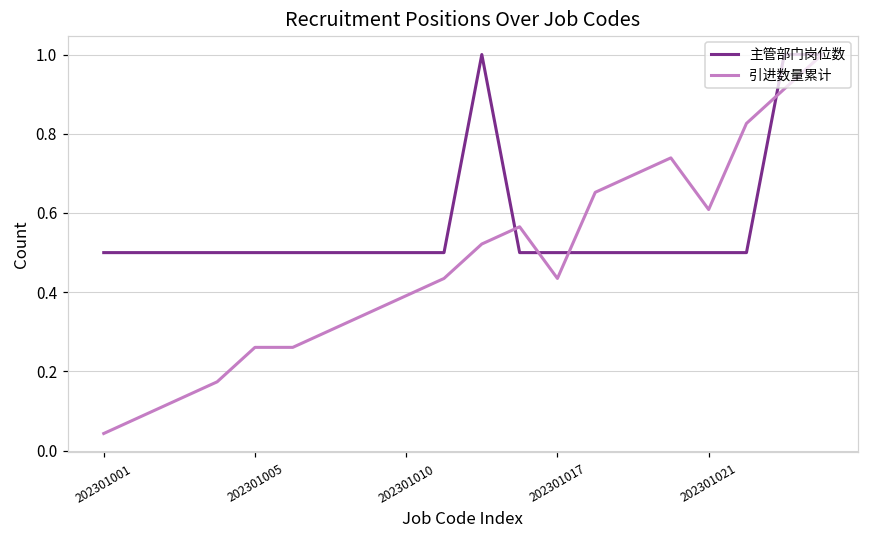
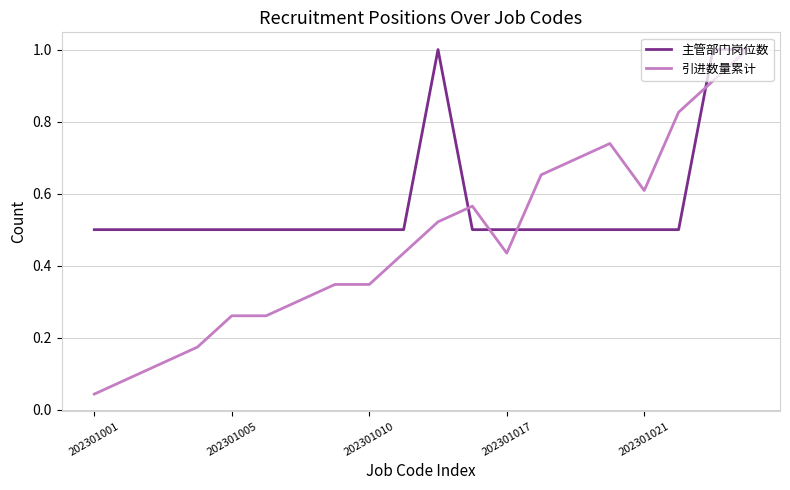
引进数量累计, 202301010: 0.39 -> 0.35
